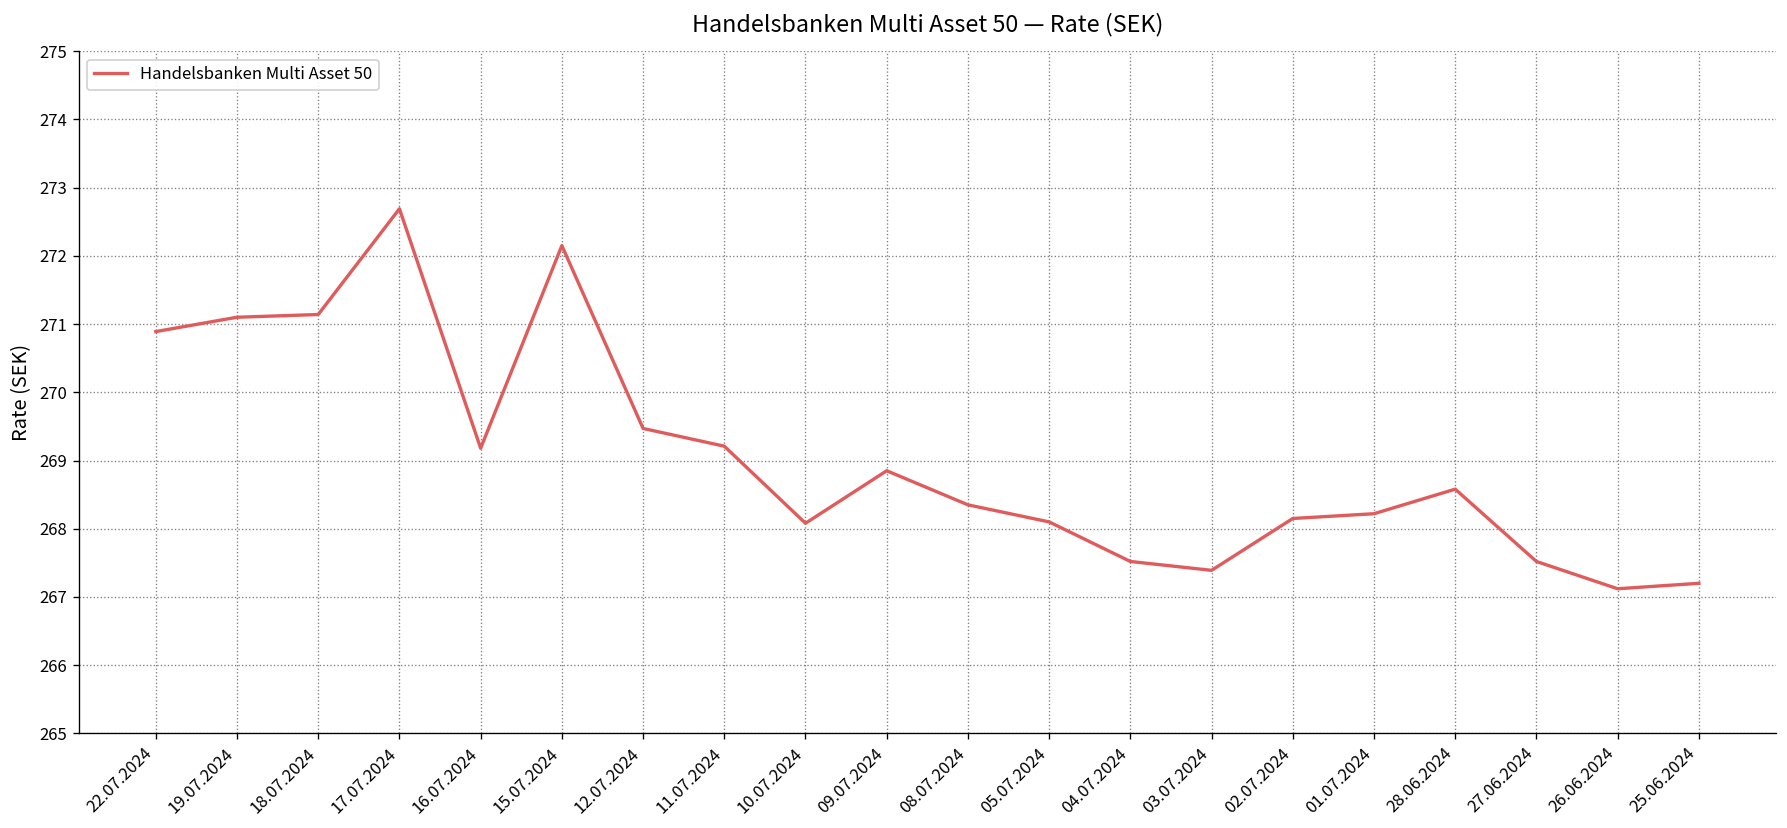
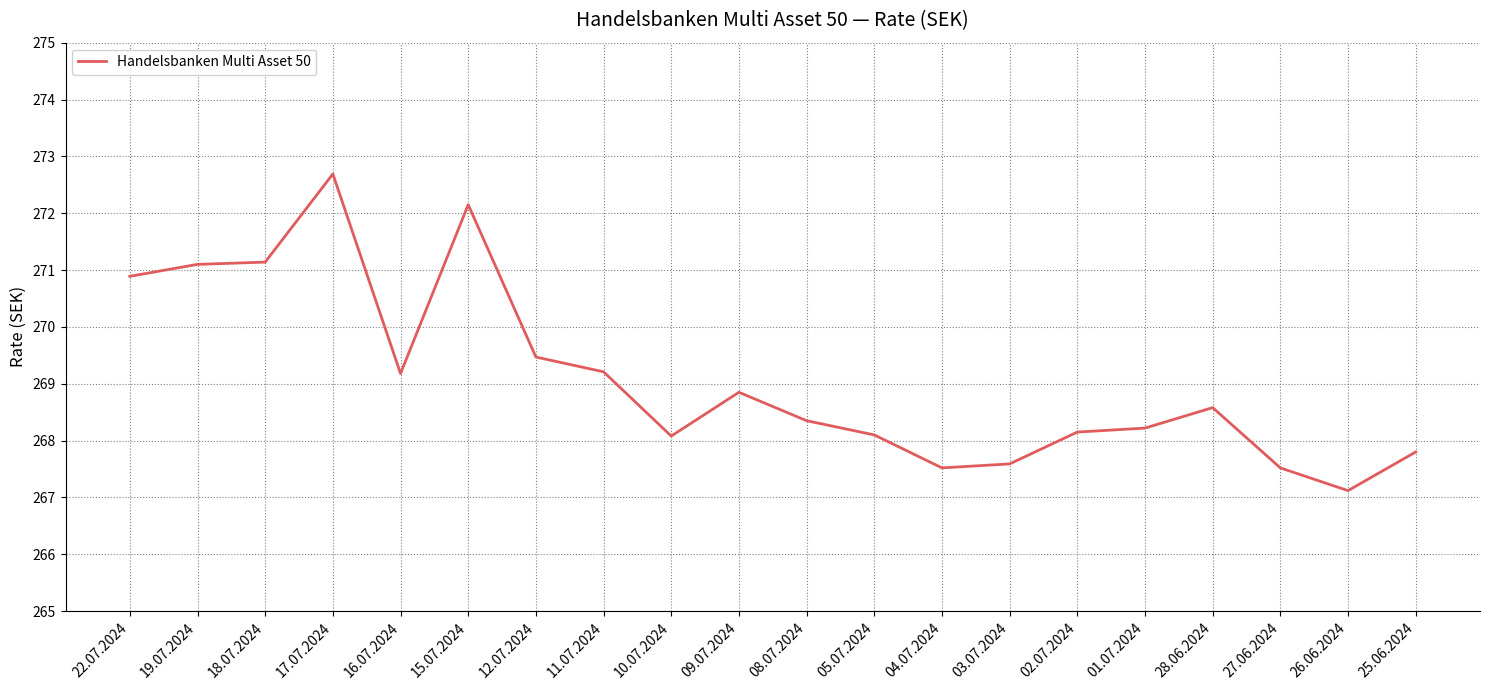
03.07.2024: 267.4 -> 267.6
25.06.2024: 267.2 -> 267.8
